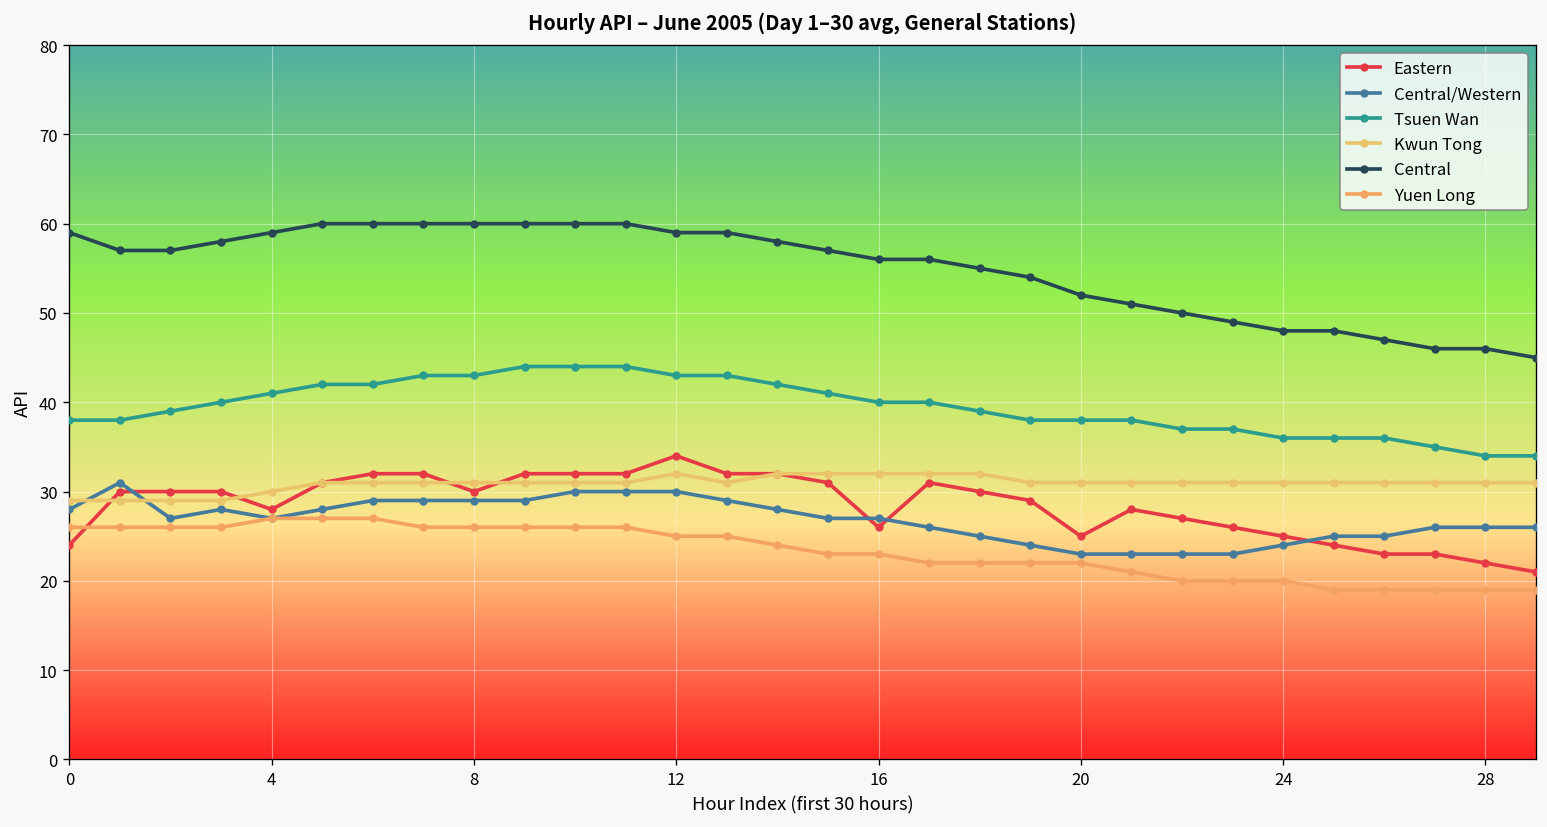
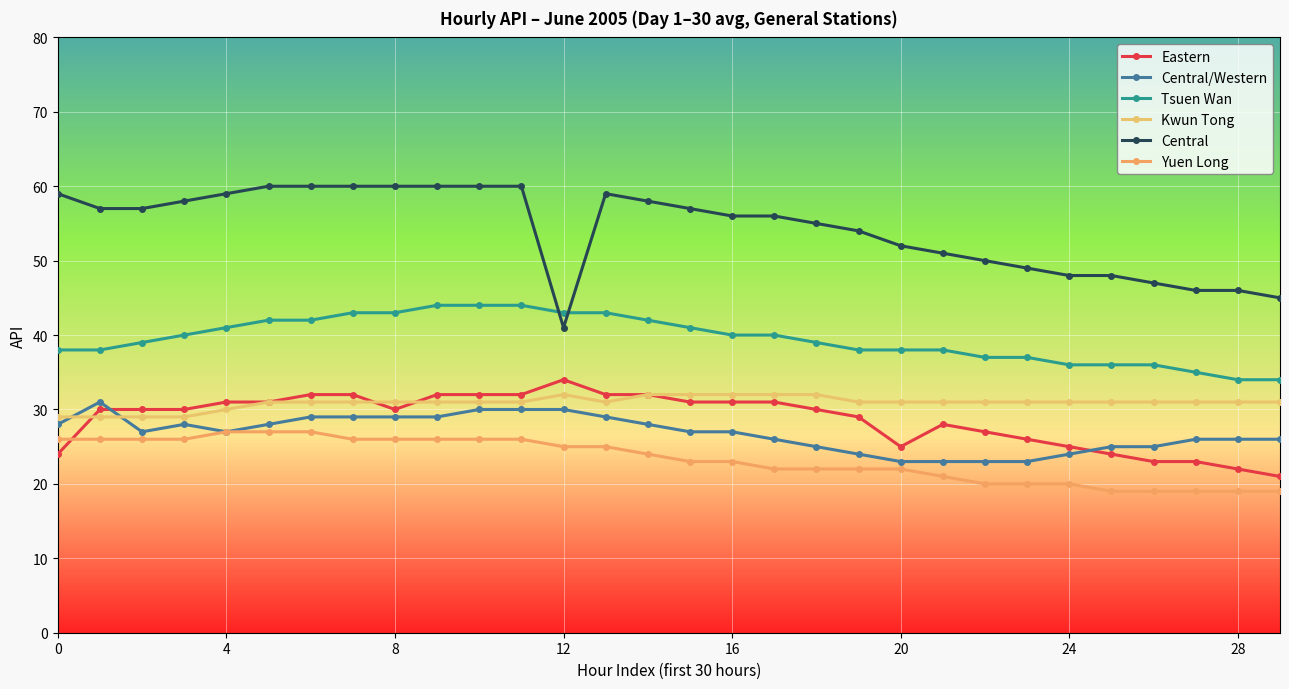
Eastern, 4: 28 -> 31
Central, 12: 59 -> 41
Eastern, 16: 26 -> 31
